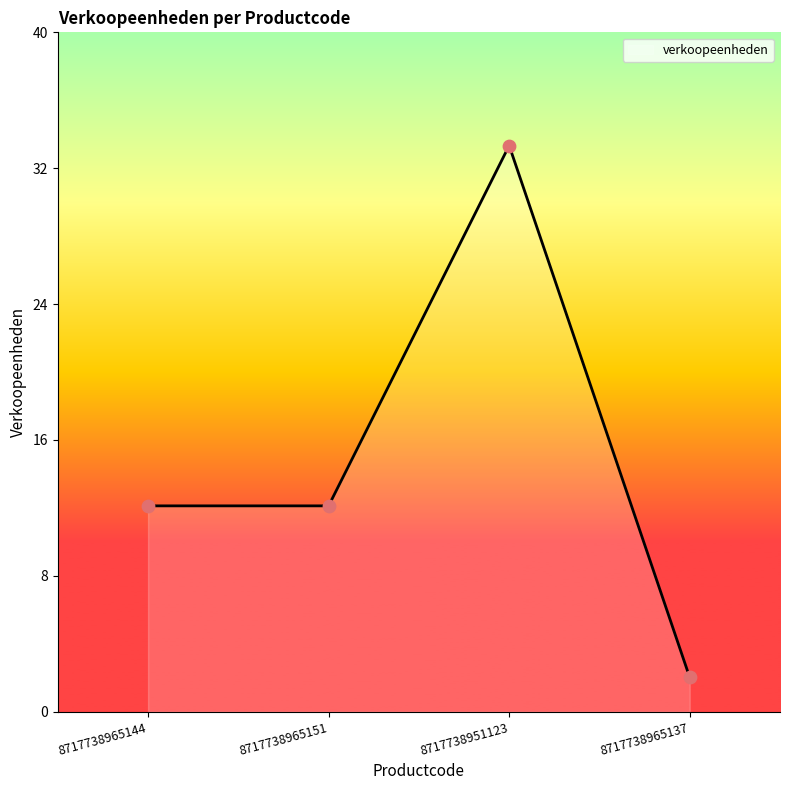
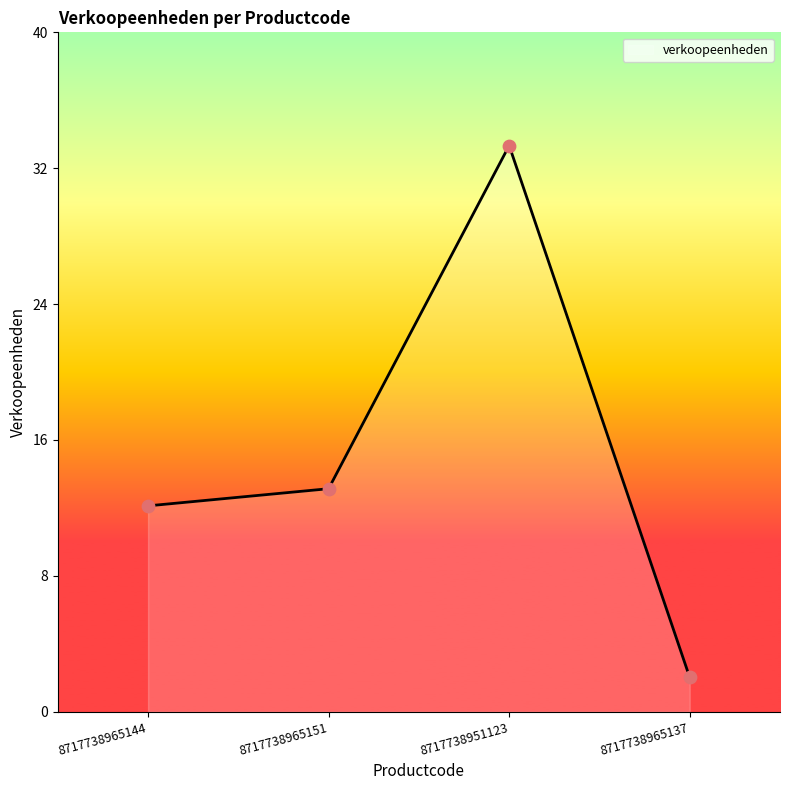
8717738965151: 12 -> 13
